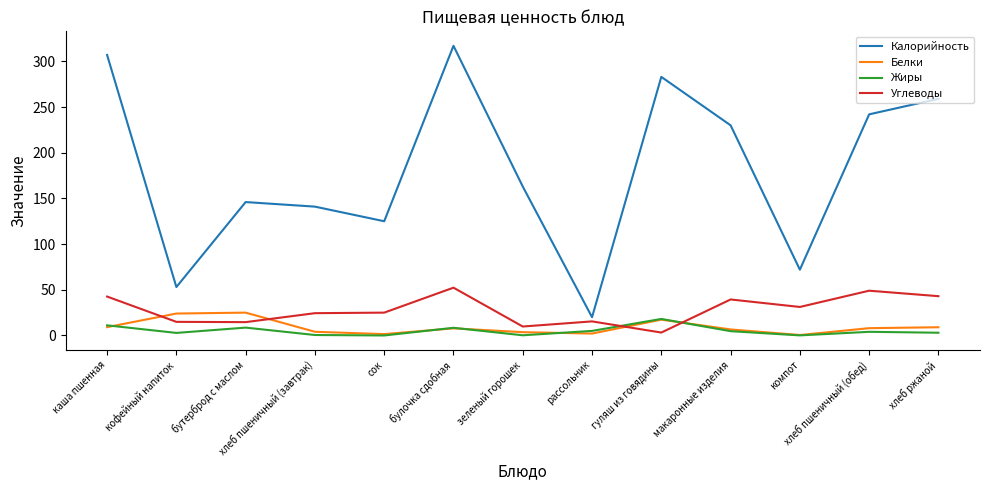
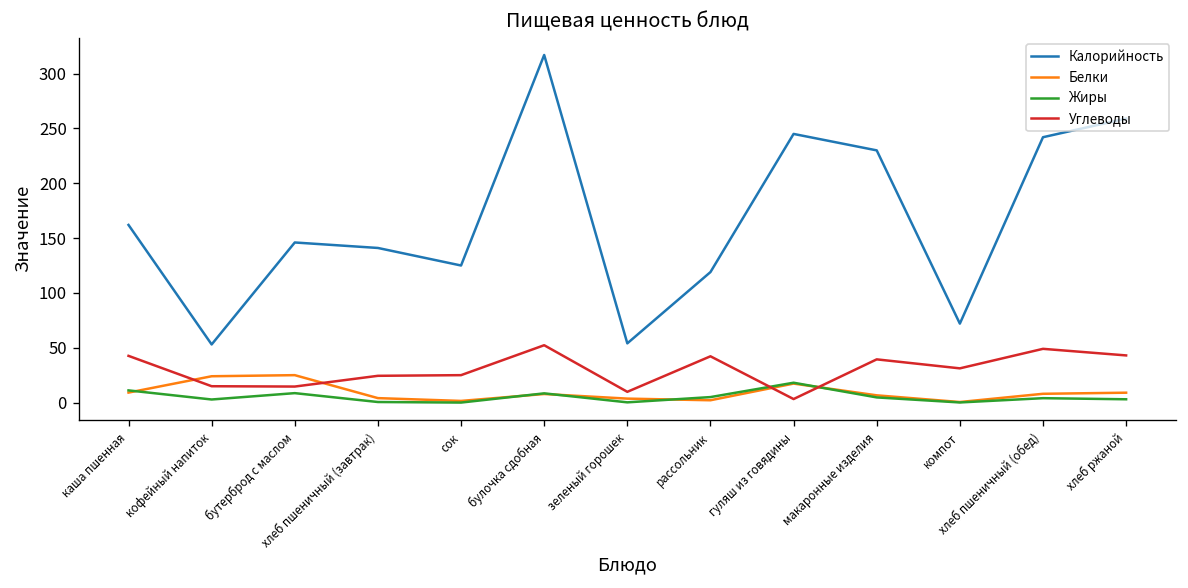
Калорийность, каша пшенная: 310 -> 160
Калорийность, зеленый горошек: 160 -> 50
Калорийность, рассольник: 20 -> 120
Углеводы, рассольник: 20 -> 40
Калорийность, гуляш из говядины: 280 -> 250
